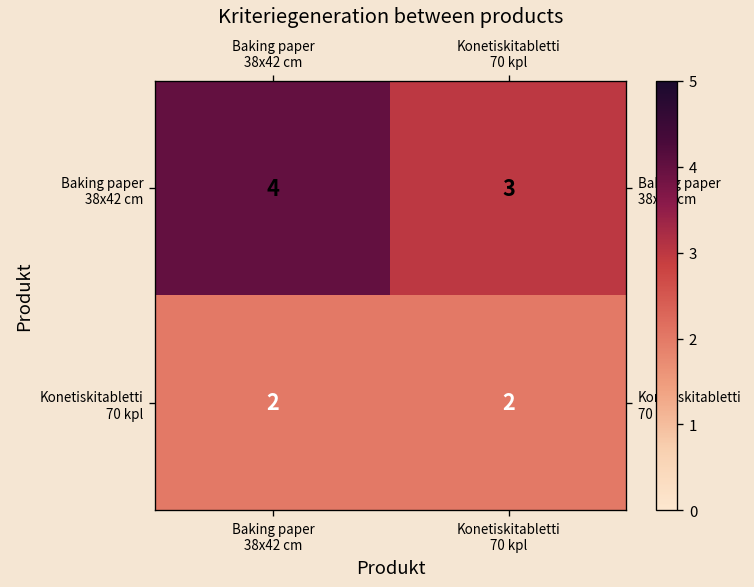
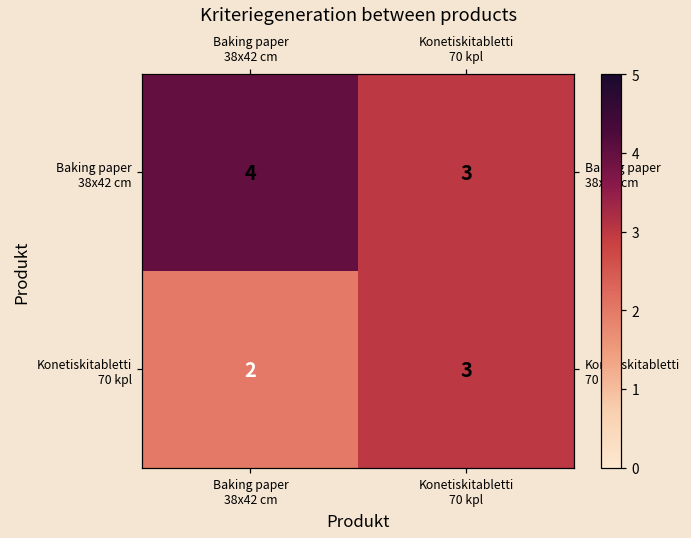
Konetiskitabletti 70 kpl, Konetiskitabletti 70 kpl: 2 -> 3
